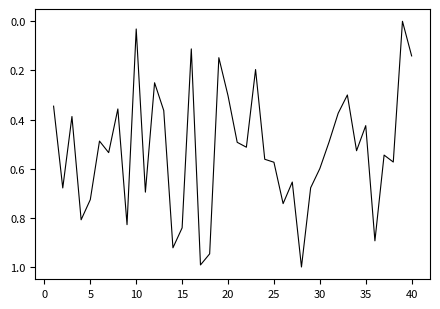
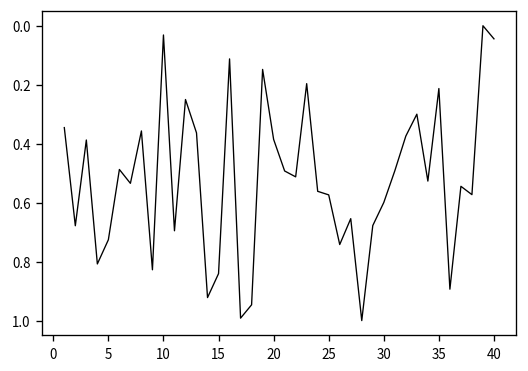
20: 0.30 -> 0.39
35: 0.42 -> 0.21
40: 0.14 -> 0.04
